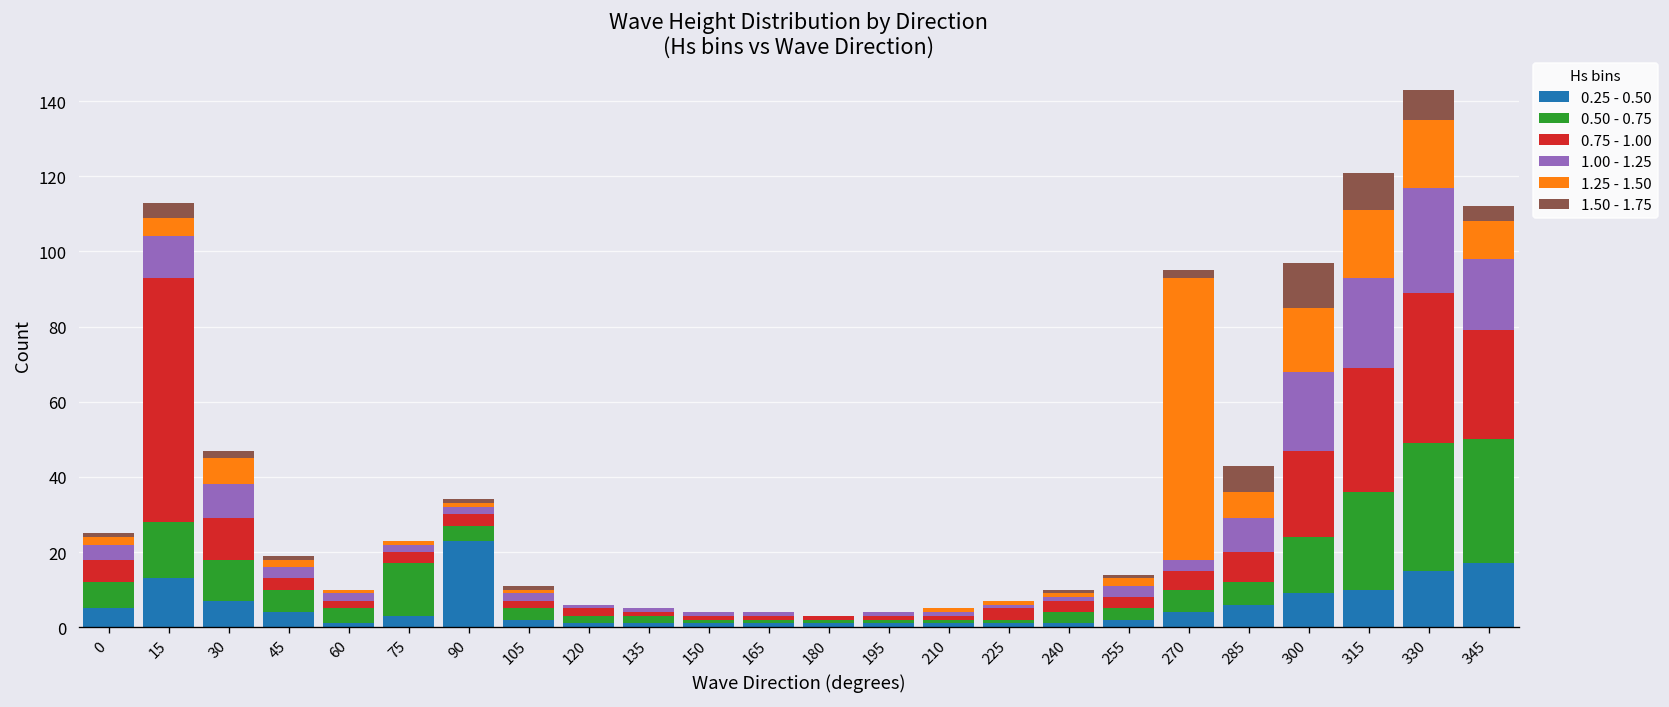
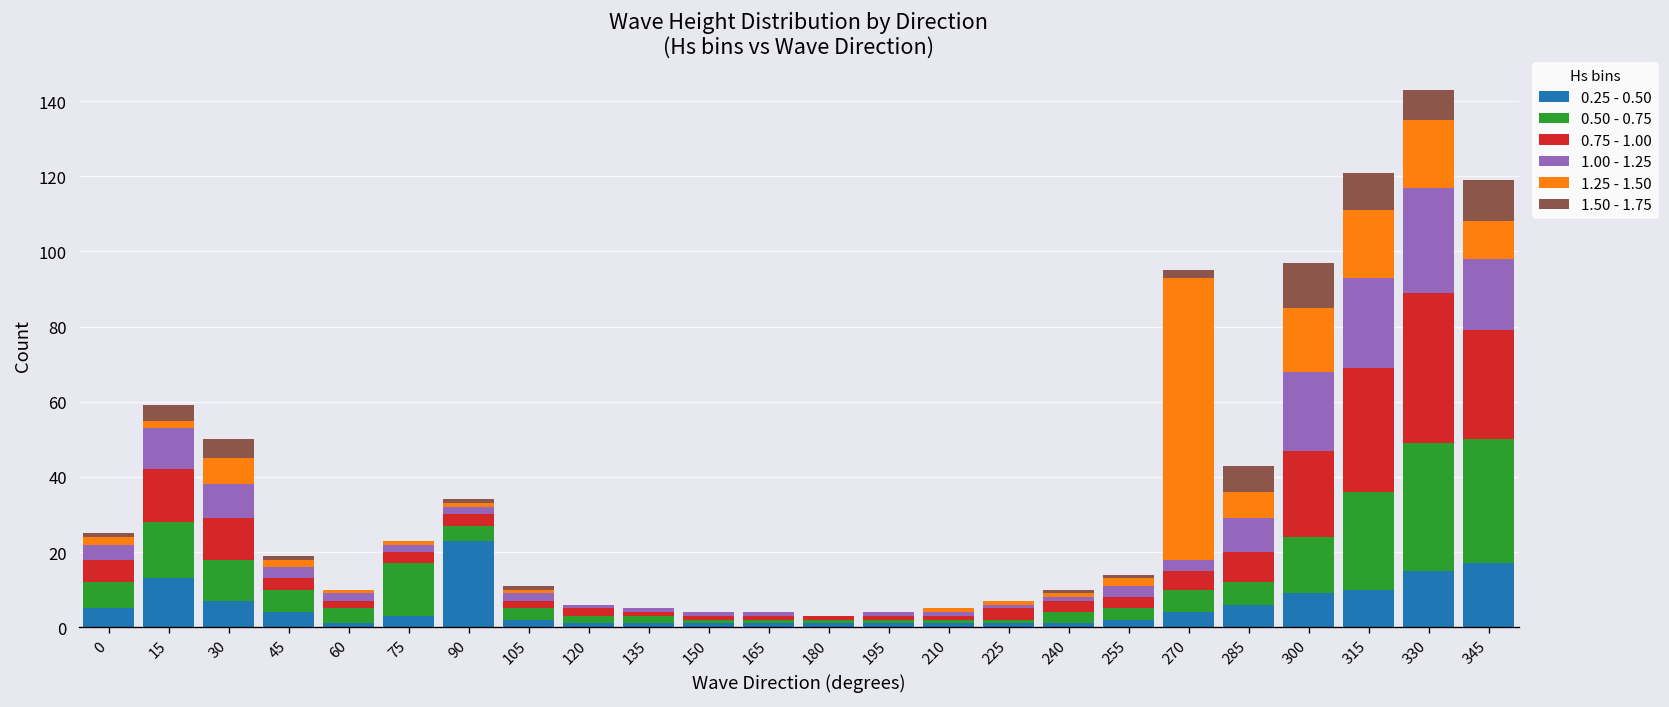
0.75 - 1.00, 15: 65 -> 14
1.25 - 1.50, 15: 5 -> 2
1.50 - 1.75, 30: 2 -> 5
1.50 - 1.75, 345: 4 -> 11
